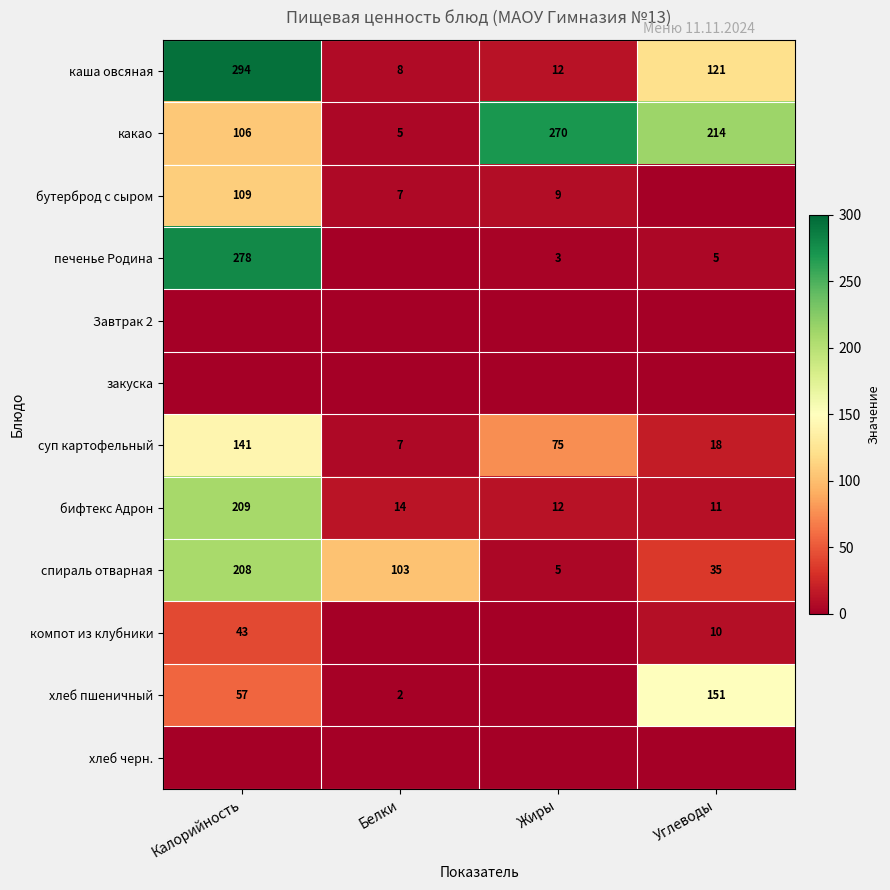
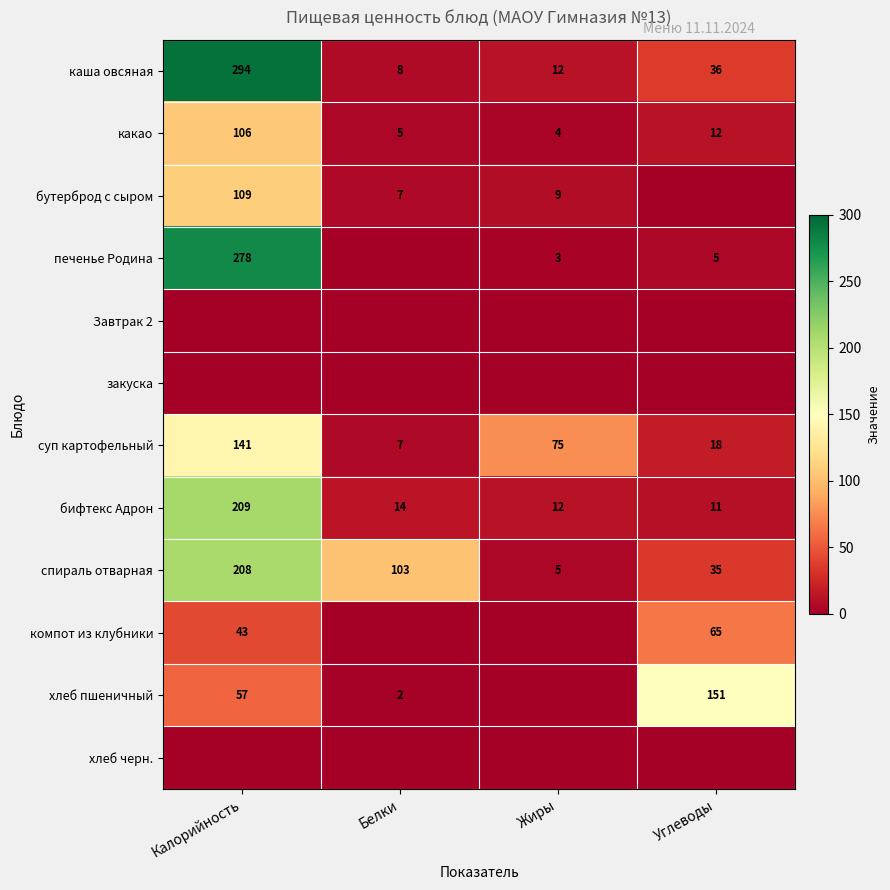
каша овсяная, Углеводы: 121 -> 36
какао, Жиры: 270 -> 4
какао, Углеводы: 214 -> 12
компот из клубники, Углеводы: 10 -> 65
